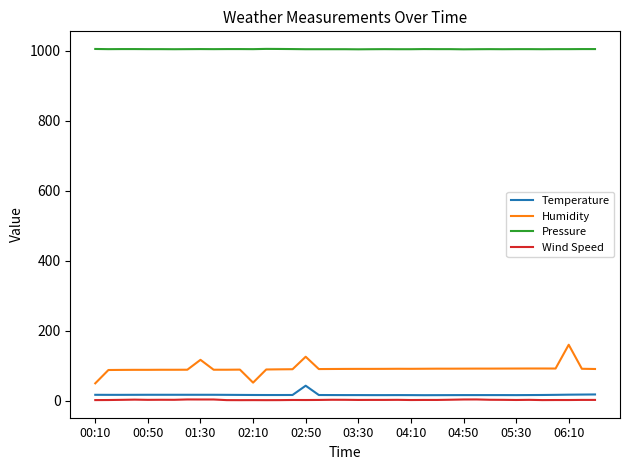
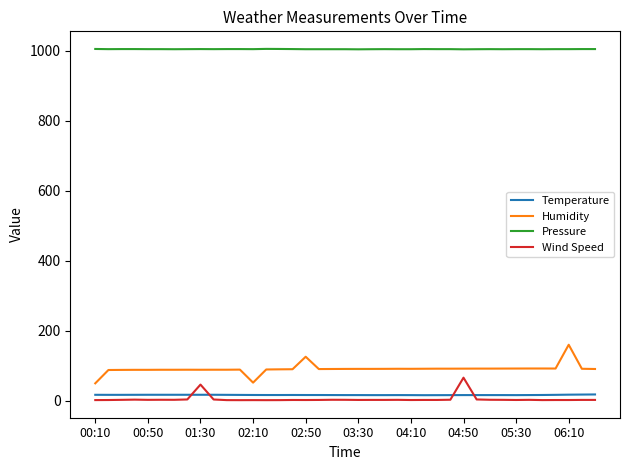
Humidity, 01:30: 120 -> 90
Wind Speed, 01:30: 0 -> 50
Temperature, 02:50: 40 -> 20
Wind Speed, 04:50: 0 -> 70
